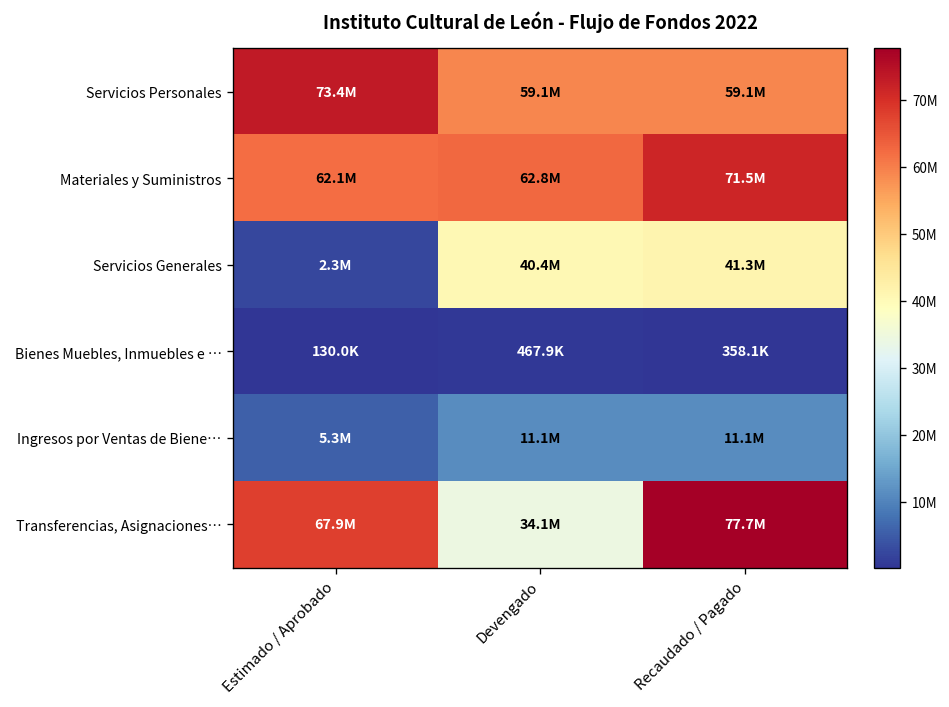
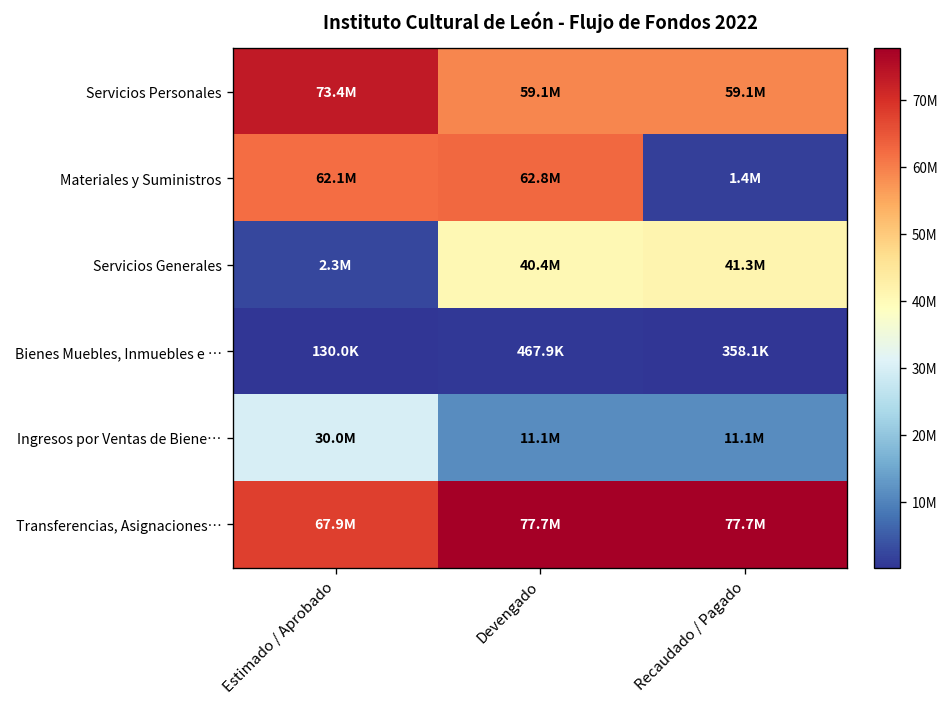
Materiales y Suministros, Recaudado / Pagado: 71.5M -> 1.4M
Ingresos por Ventas de Biene…, Estimado / Aprobado: 5.3M -> 30.0M
Transferencias, Asignaciones…, Devengado: 34.1M -> 77.7M
